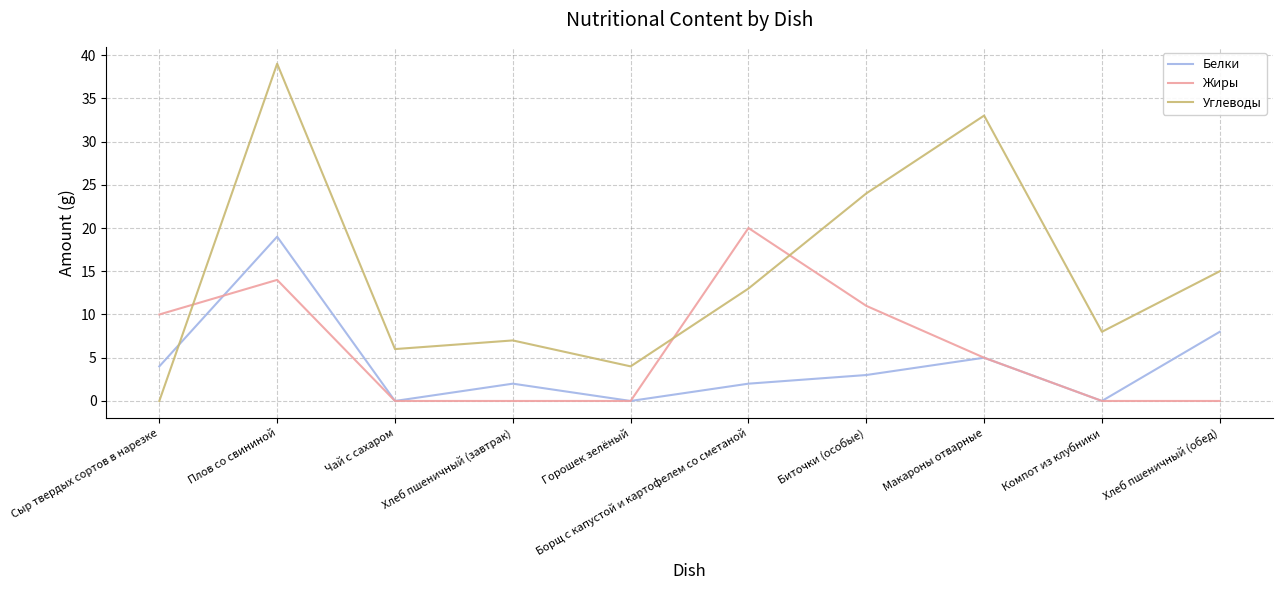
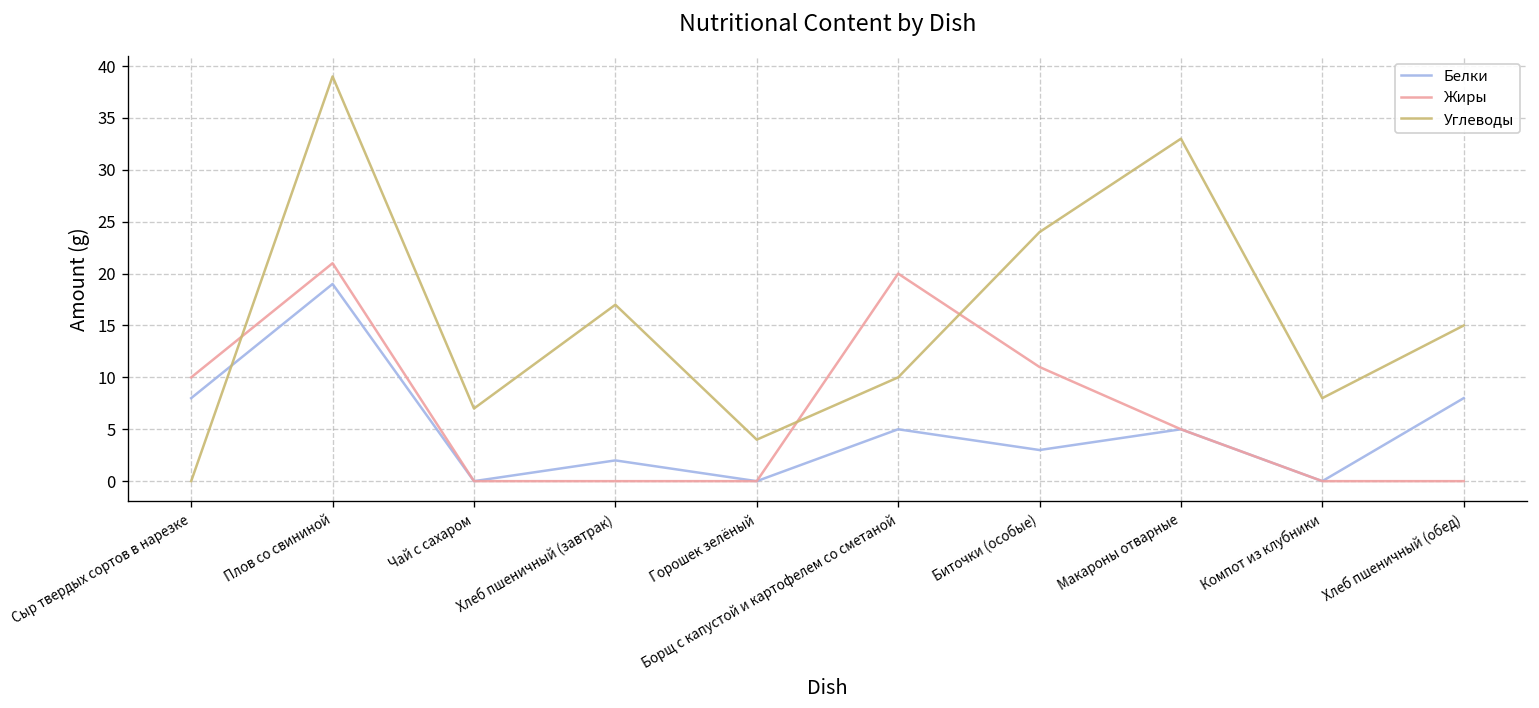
Белки, Сыр твердых сортов в нарезке: 4 -> 8
Жиры, Плов со свининой: 14 -> 21
Углеводы, Чай с сахаром: 6 -> 7
Углеводы, Хлеб пшеничный (завтрак): 7 -> 17
Белки, Борщ с капустой и картофелем со сметаной: 2 -> 5
Углеводы, Борщ с капустой и картофелем со сметаной: 13 -> 10
